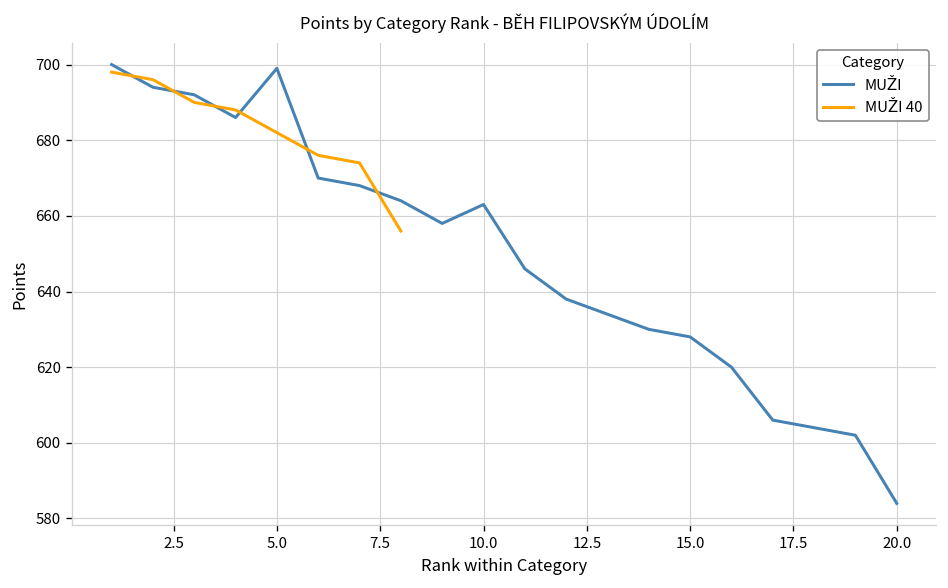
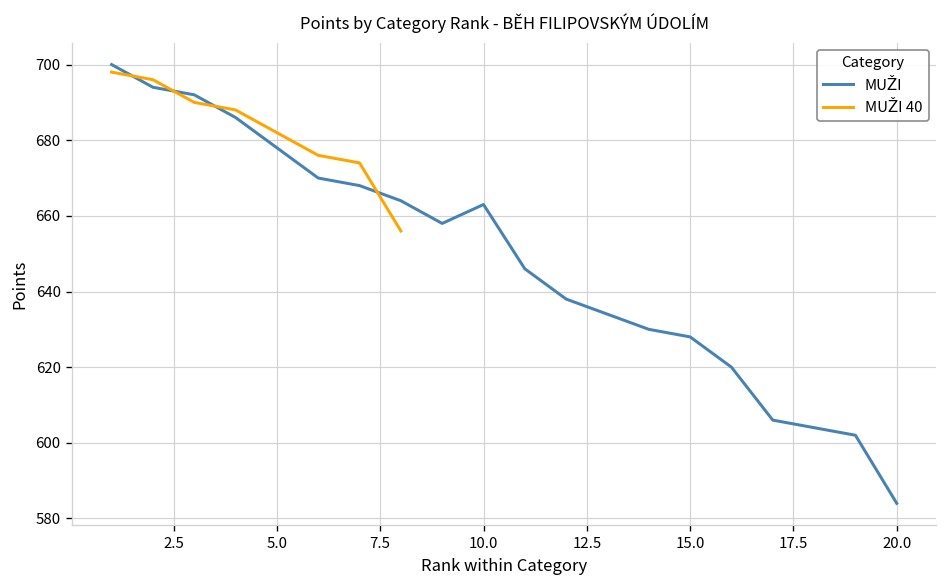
MUŽI, 5.0: 699 -> 678
